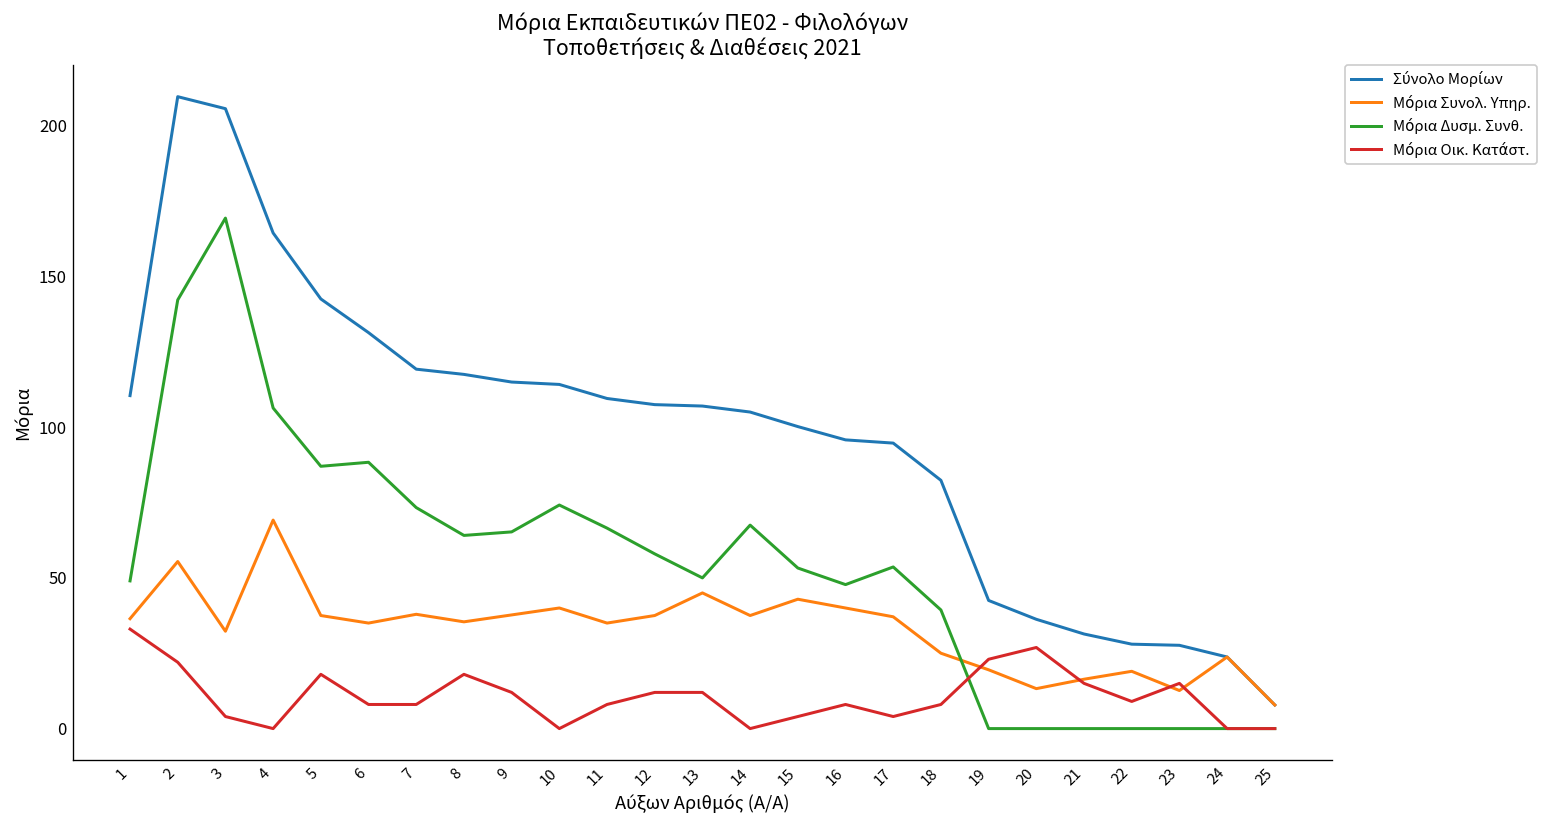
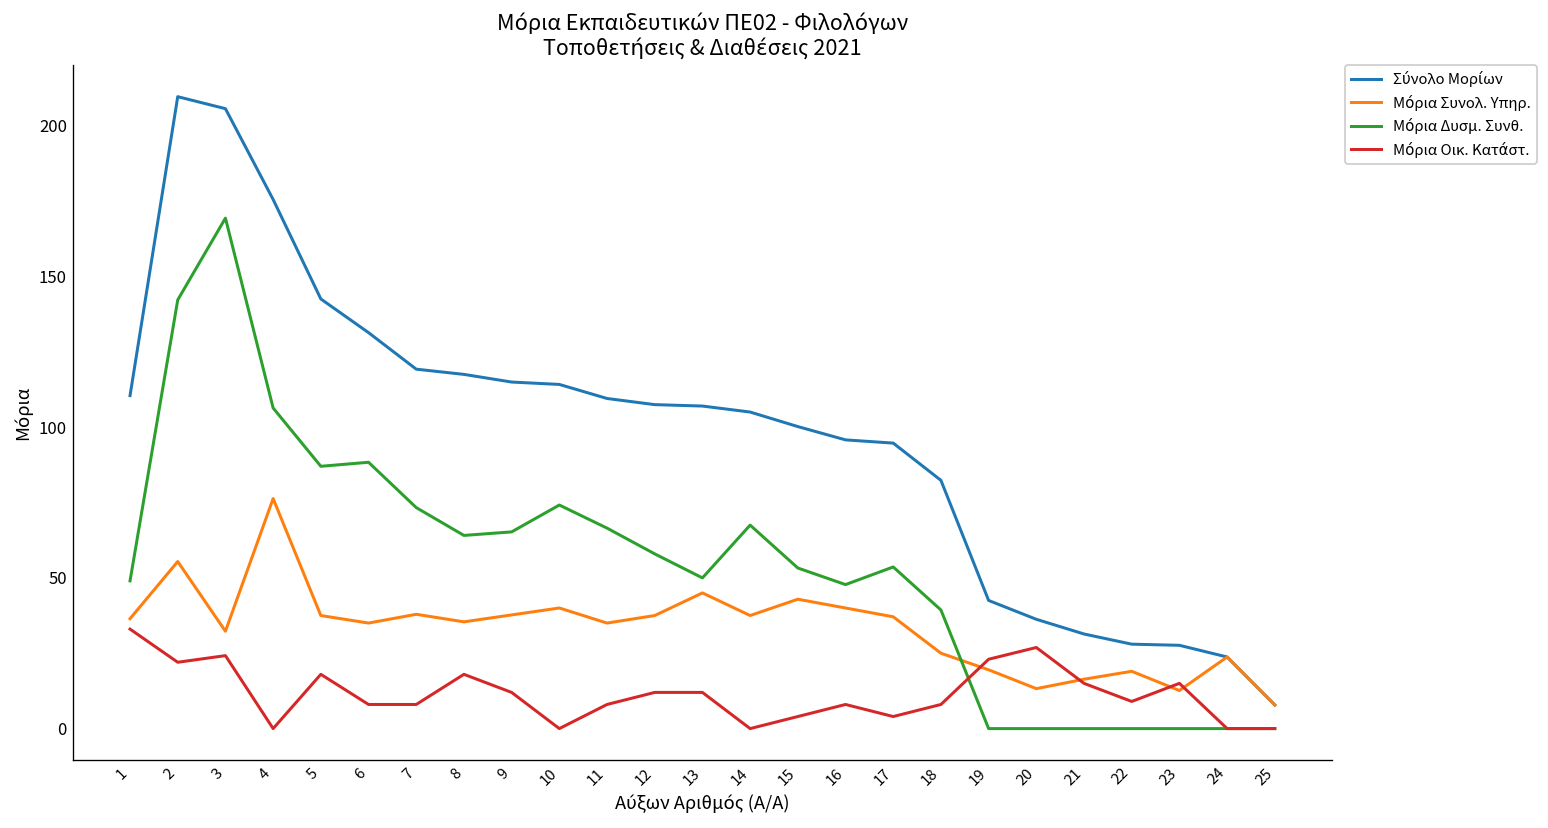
Μόρια Οικ. Κατάστ., 3: 4 -> 24
Σύνολο Μορίων, 4: 164 -> 175
Μόρια Συνολ. Υπηρ., 4: 69 -> 76
